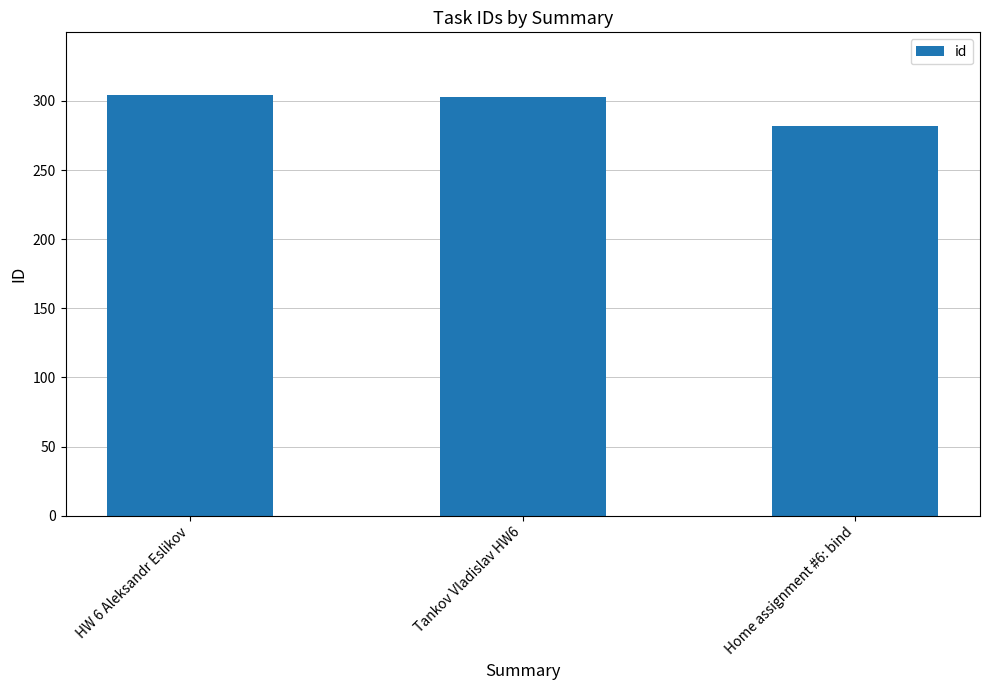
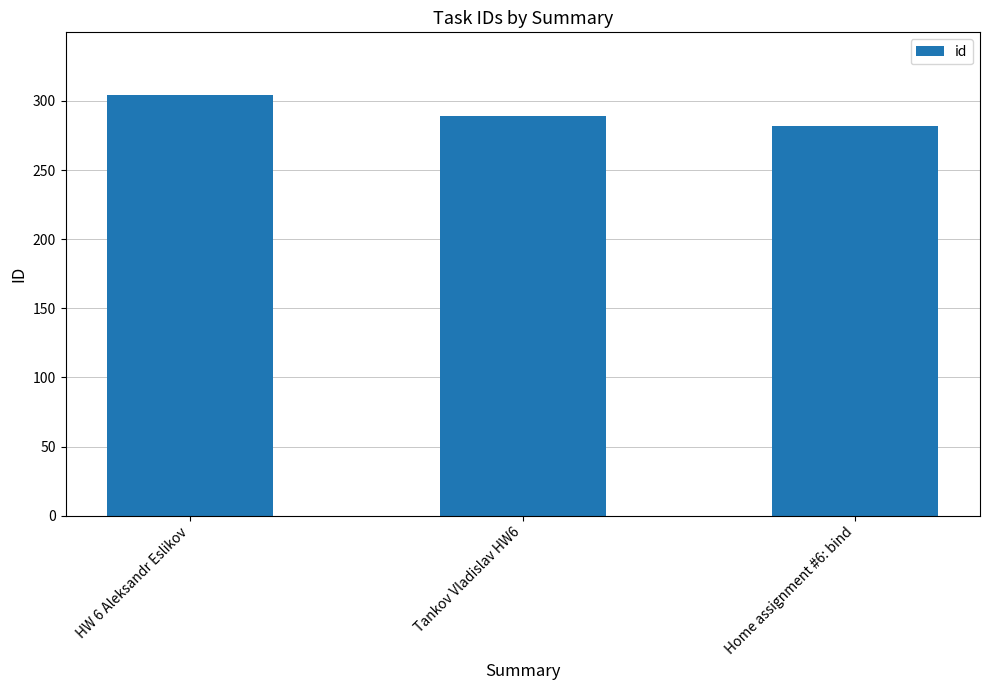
Tankov Vladislav HW6: 303 -> 289
